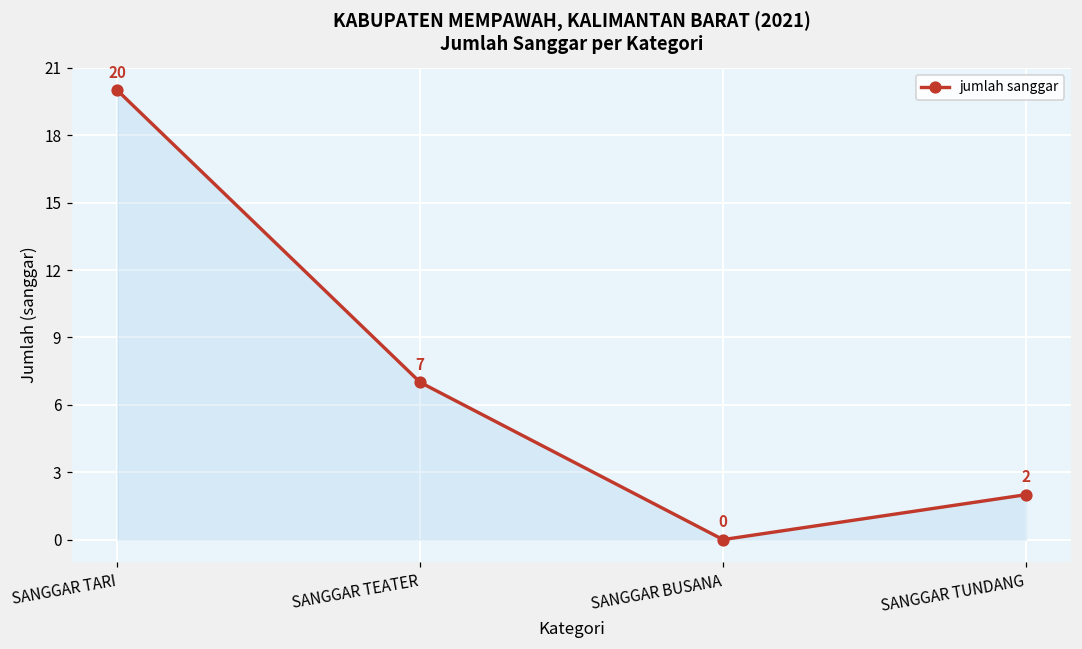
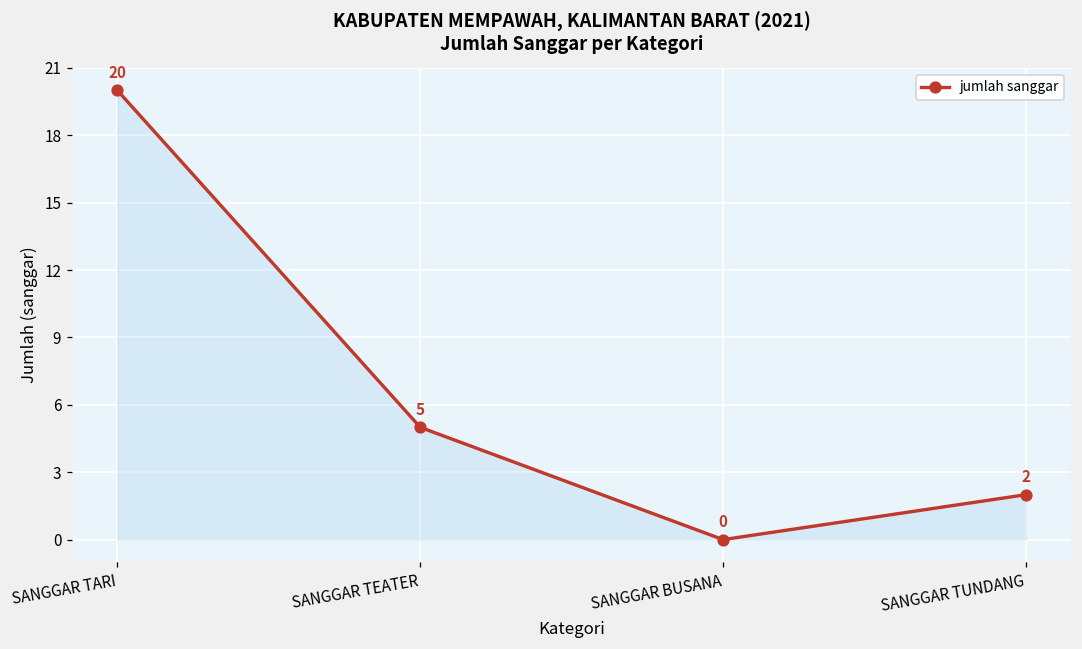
SANGGAR TEATER: 7 -> 5
